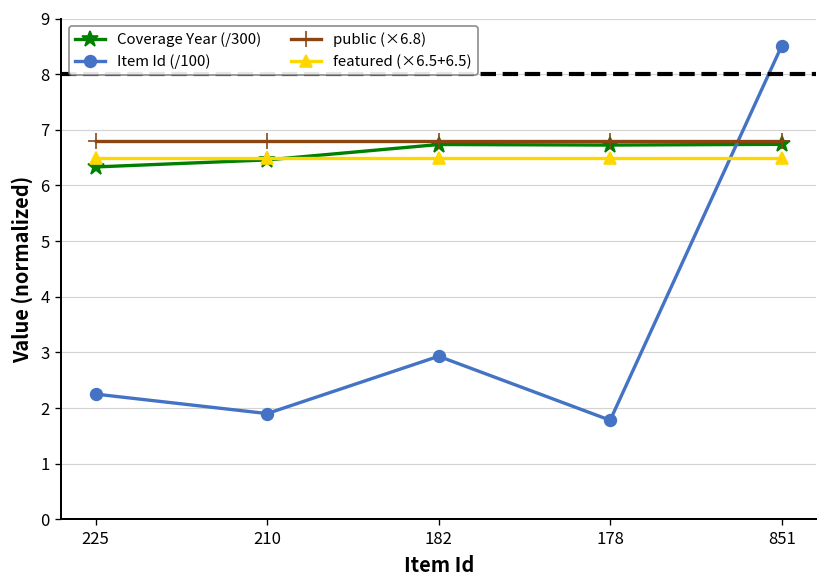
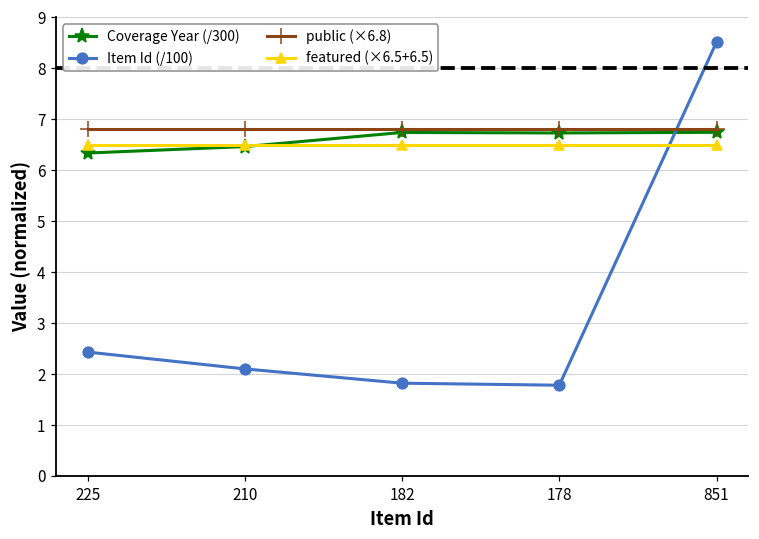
Item Id (/100), 225: 2.3 -> 2.4
Item Id (/100), 210: 1.9 -> 2.1
Item Id (/100), 182: 2.9 -> 1.8
